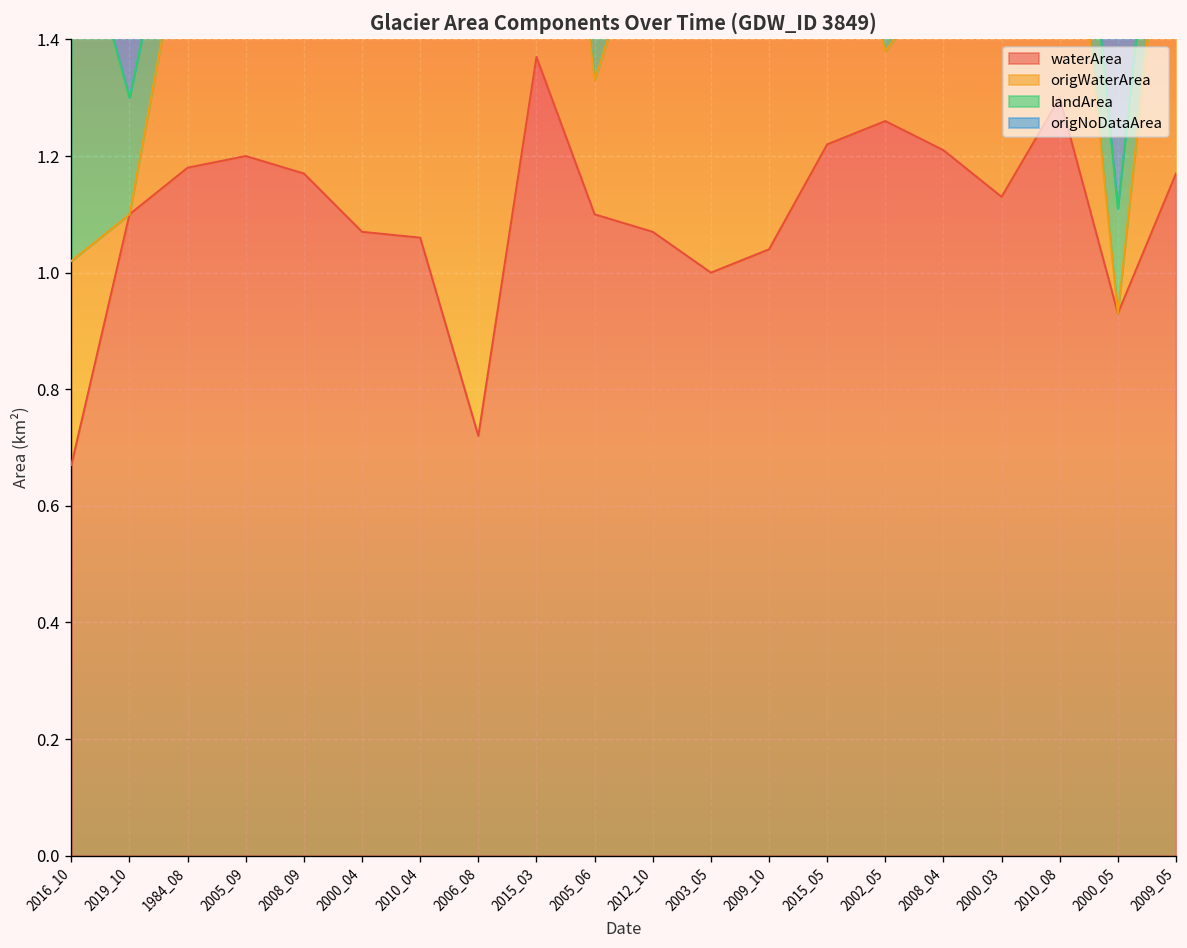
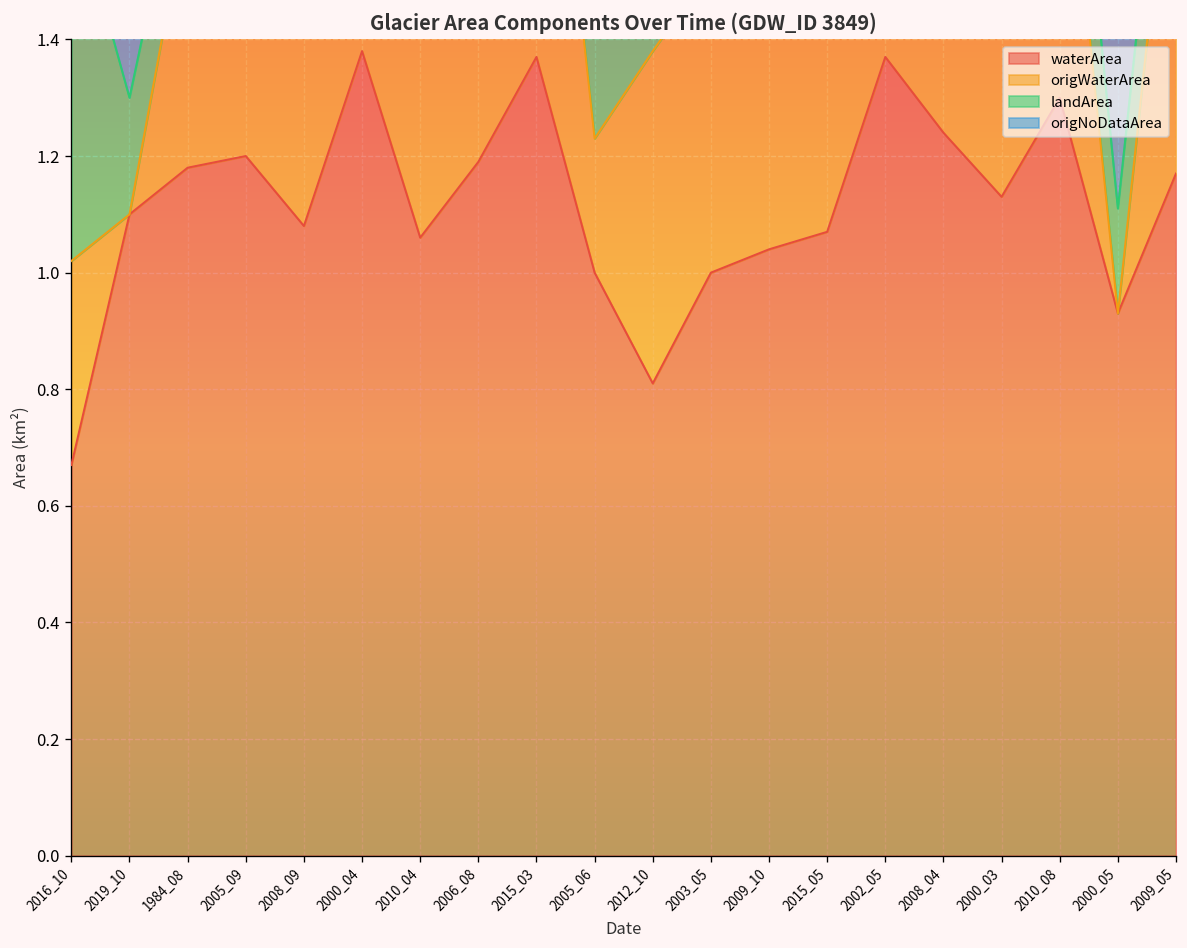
waterArea, 2008_09: 1.17 -> 1.08
waterArea, 2000_04: 1.07 -> 1.38
waterArea, 2006_08: 0.72 -> 1.19
waterArea, 2005_06: 1.1 -> 1.0
waterArea, 2012_10: 1.07 -> 0.81
waterArea, 2015_05: 1.22 -> 1.07
waterArea, 2002_05: 1.26 -> 1.37
waterArea, 2008_04: 1.21 -> 1.24
